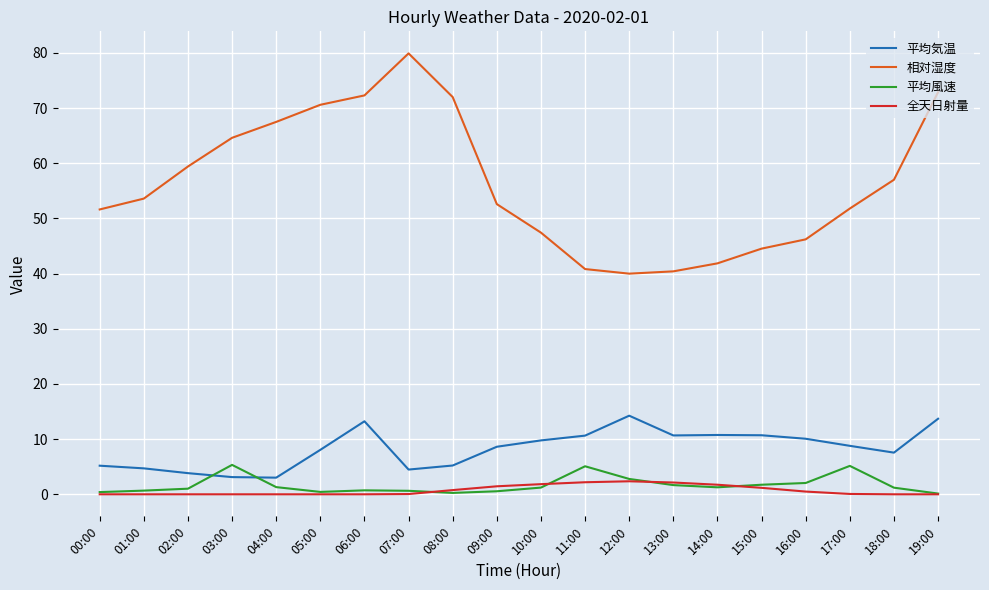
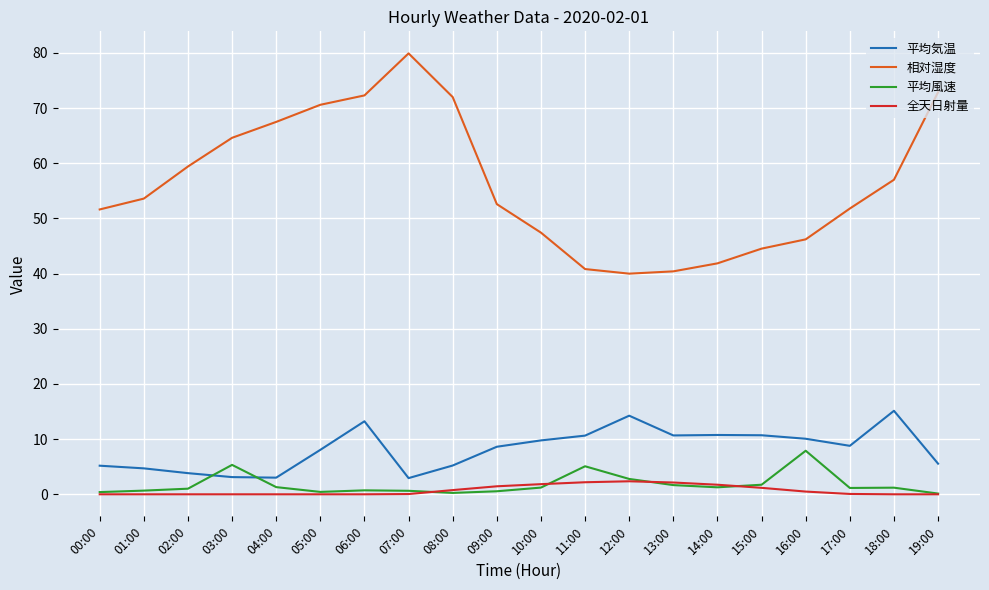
平均気温, 07:00: 4 -> 3
平均風速, 16:00: 2 -> 8
平均風速, 17:00: 5 -> 1
平均気温, 18:00: 8 -> 15
平均気温, 19:00: 14 -> 6
